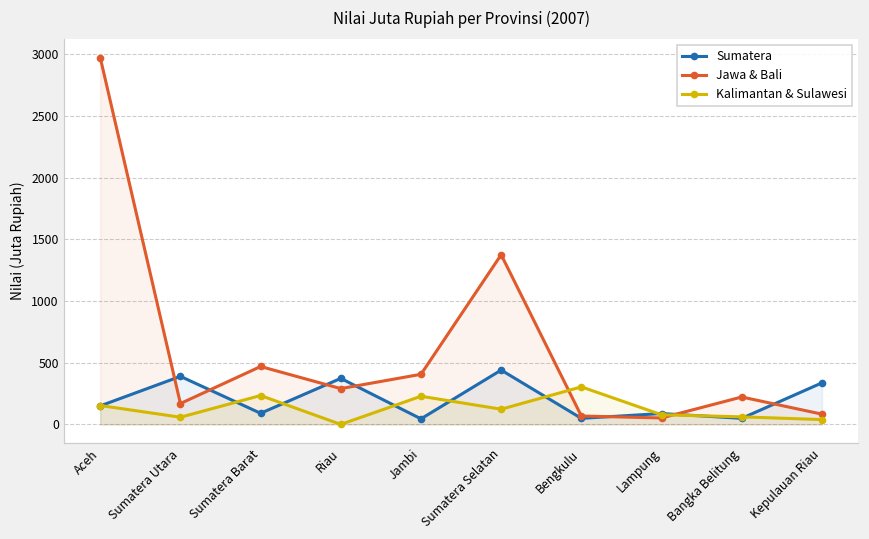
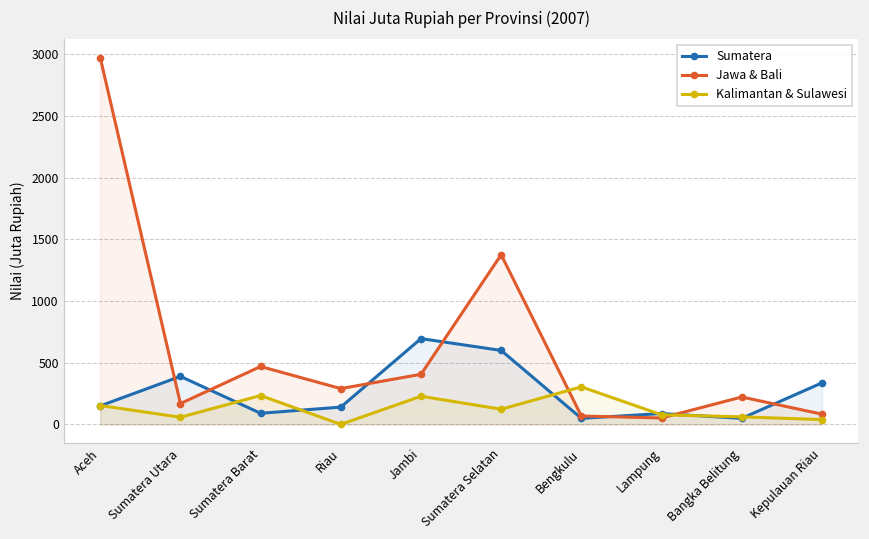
Sumatera, Riau: 370 -> 140
Sumatera, Jambi: 50 -> 700
Sumatera, Sumatera Selatan: 440 -> 600
